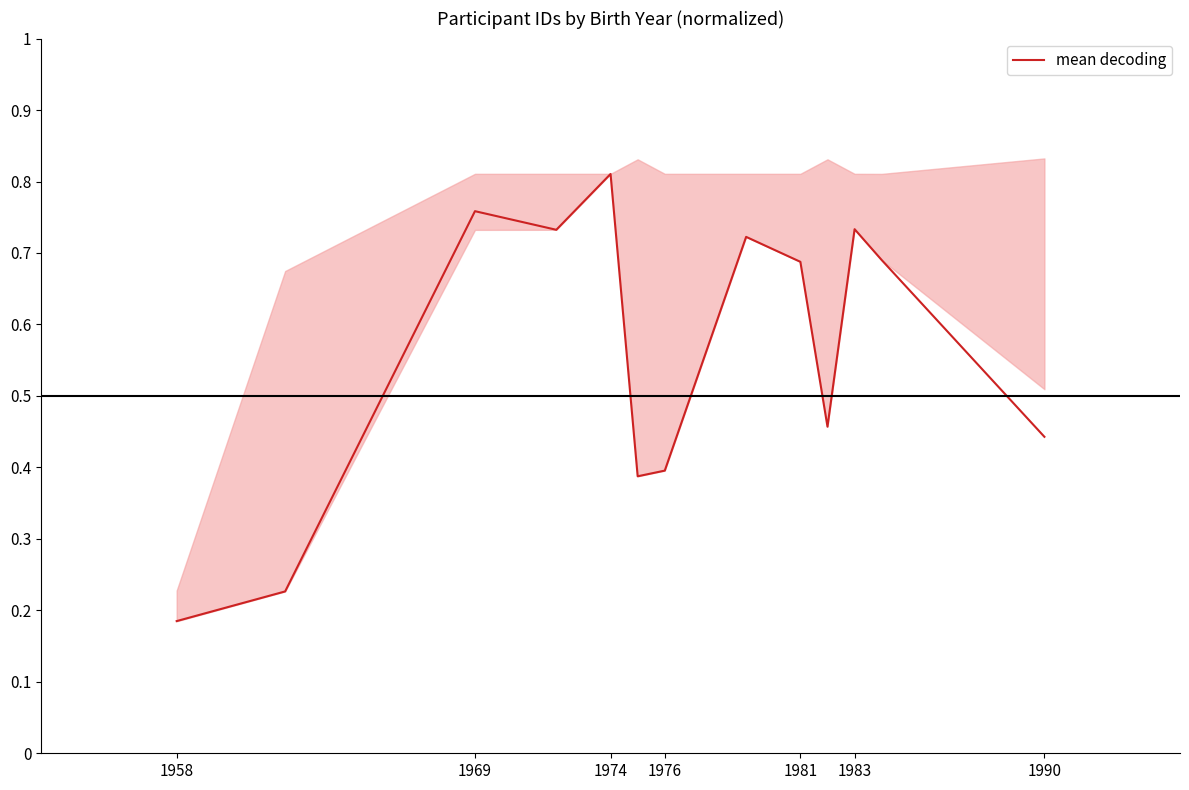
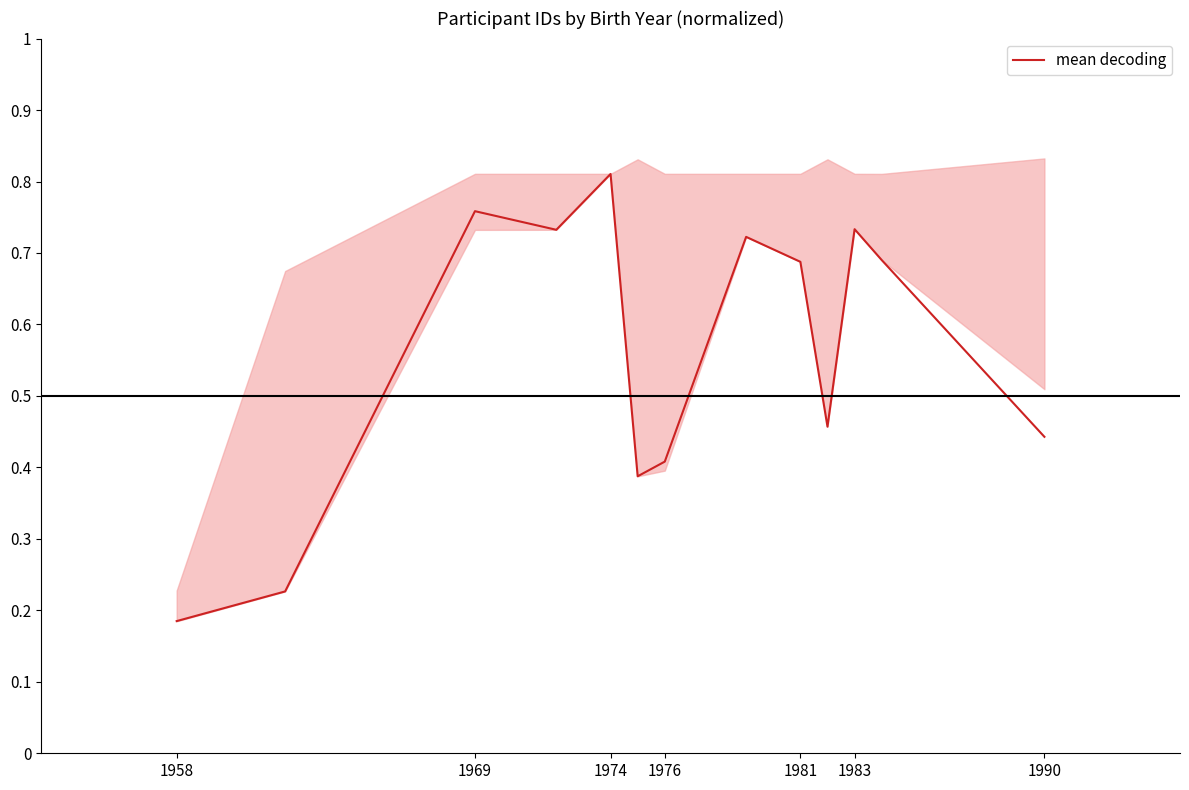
mean decoding, 1976: 0.40 -> 0.41
